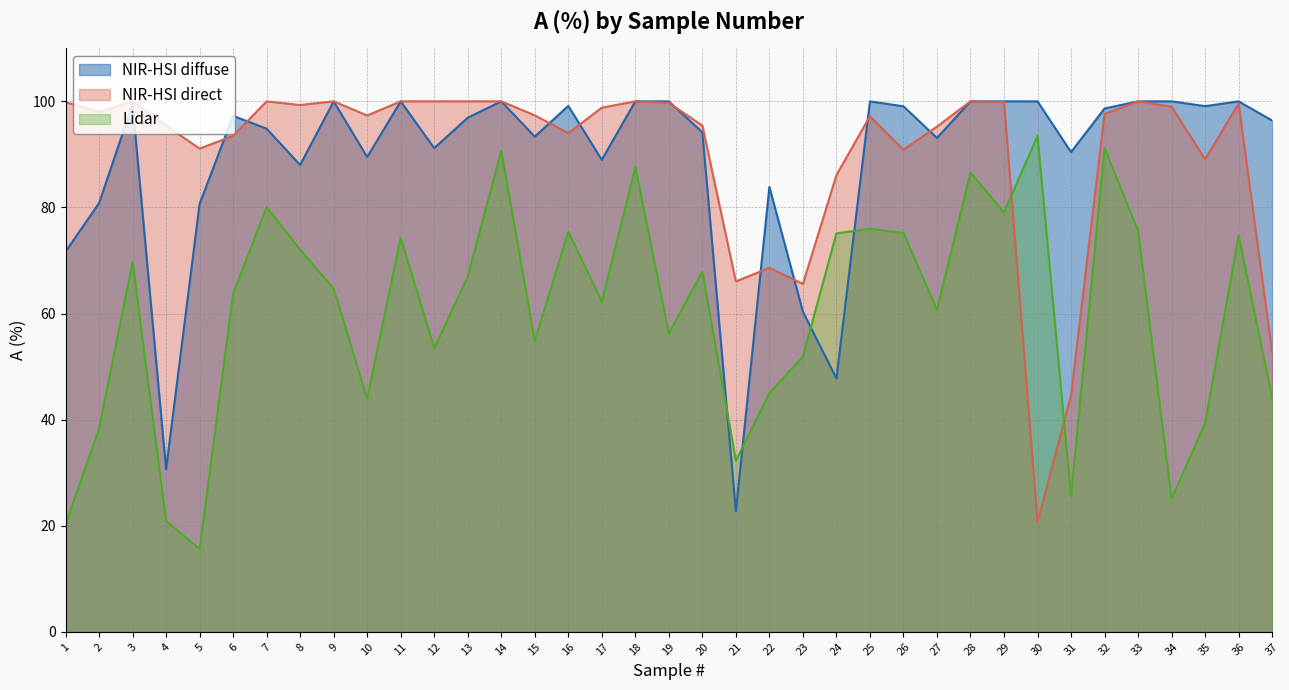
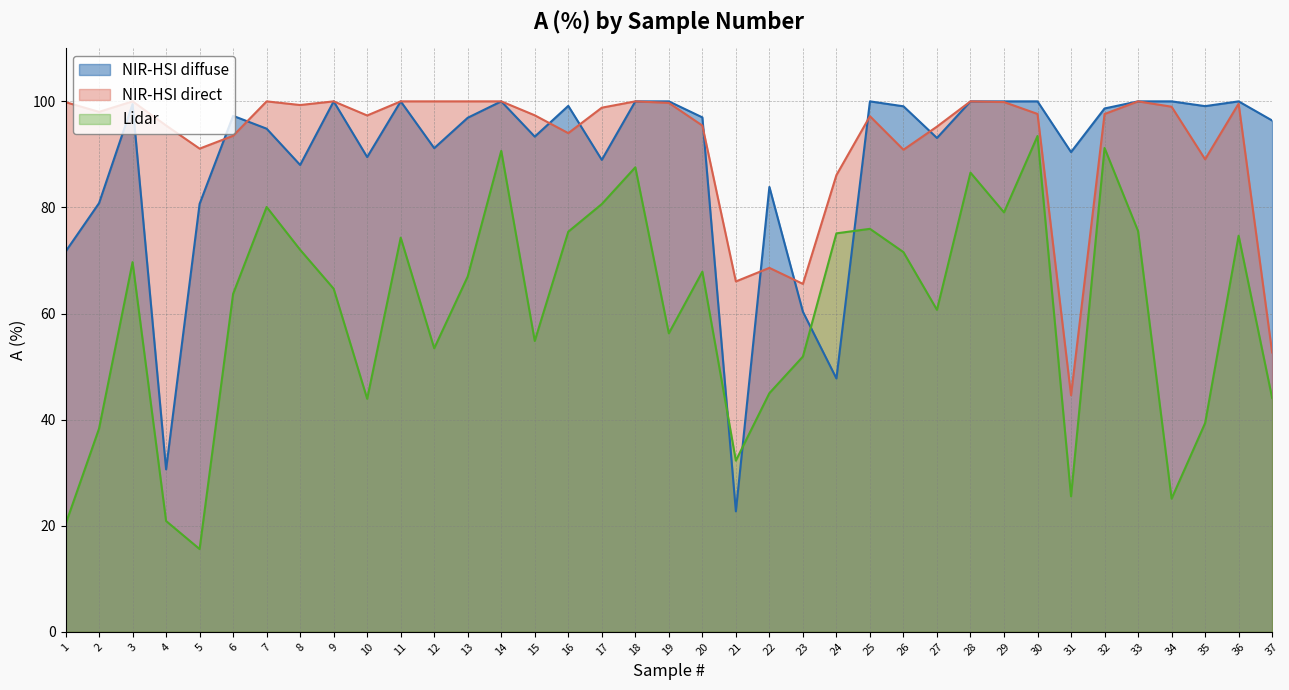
Lidar, 17: 62 -> 81
NIR-HSI diffuse, 20: 94 -> 97
Lidar, 26: 75 -> 72
NIR-HSI direct, 30: 21 -> 98
